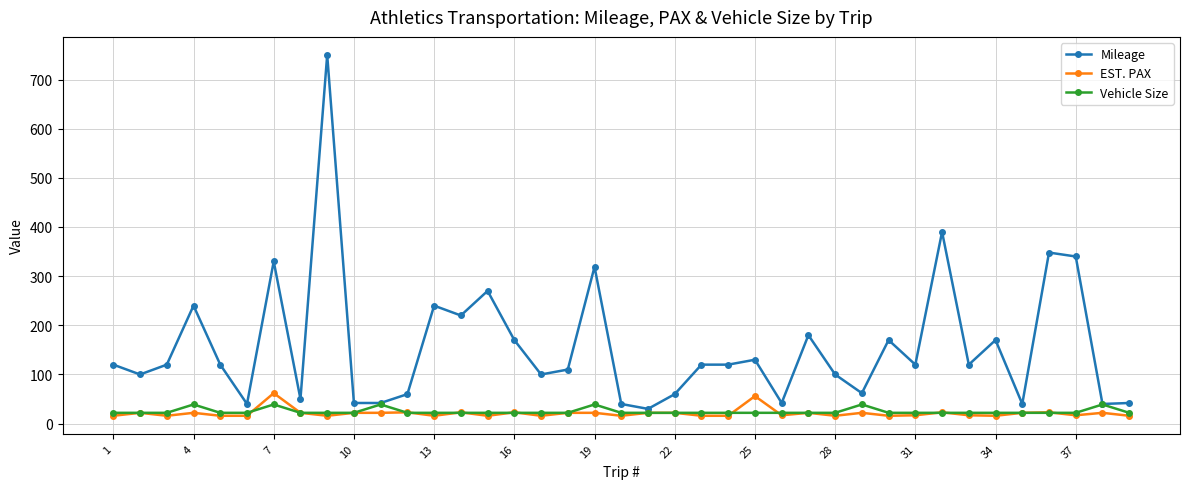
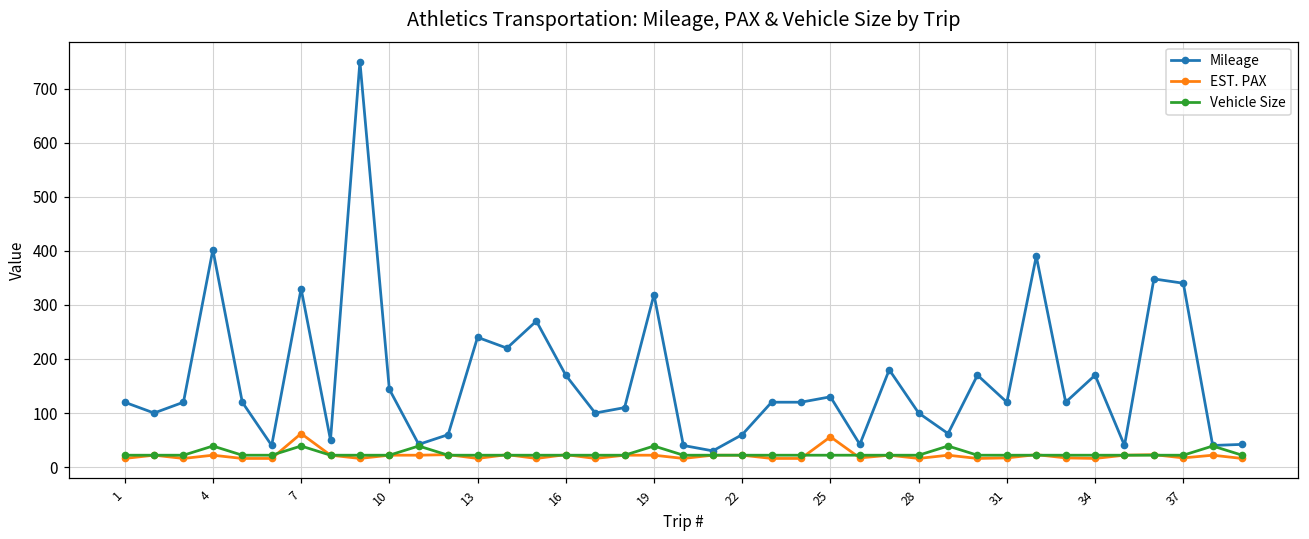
Mileage, 4: 240 -> 400
Mileage, 10: 40 -> 140
